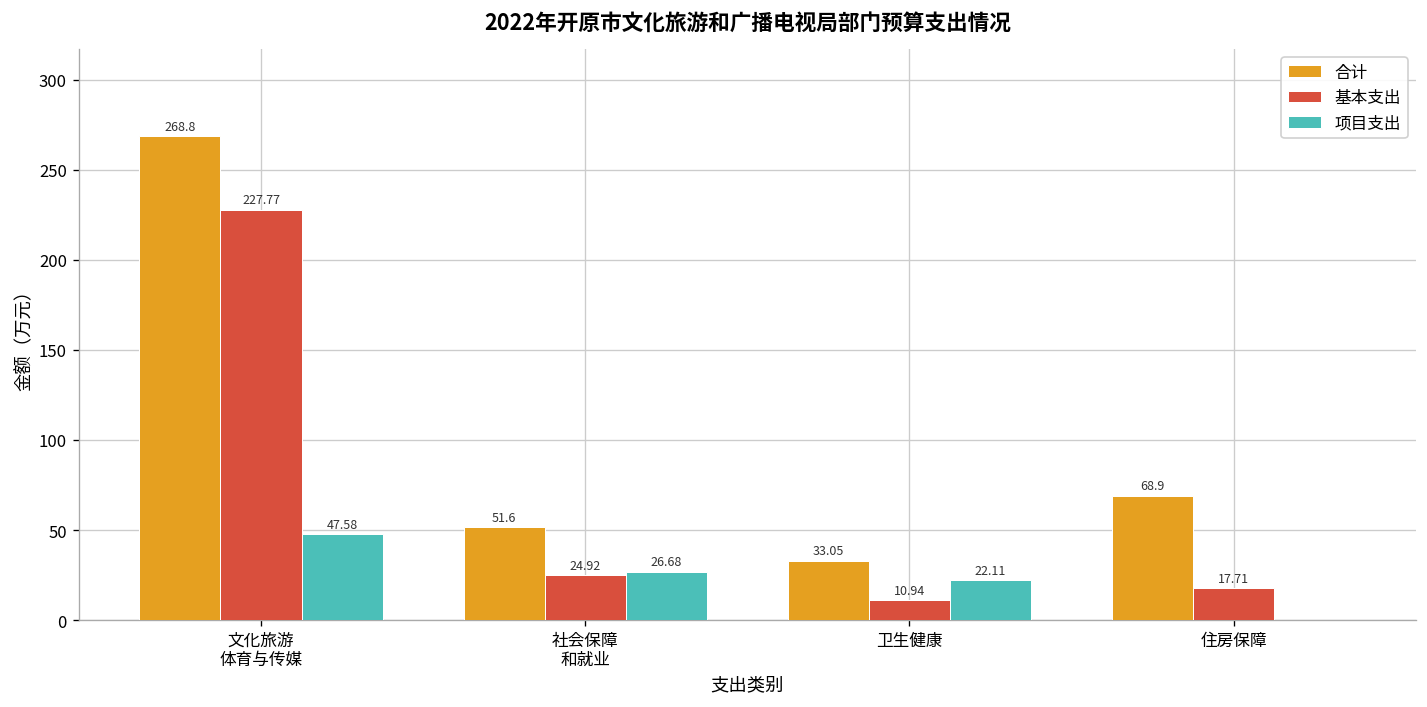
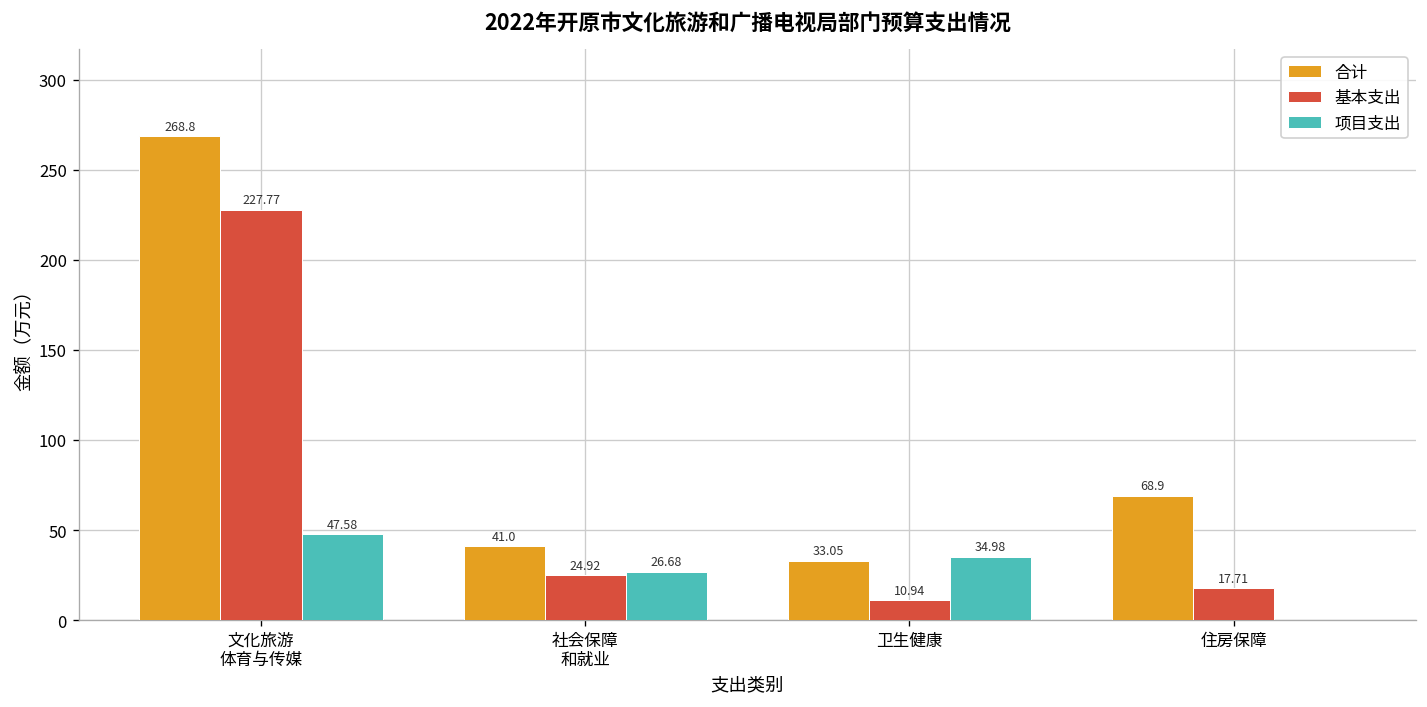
合计, 社会保障 和就业: 51.6 -> 41.0
项目支出, 卫生健康: 22.11 -> 34.98
